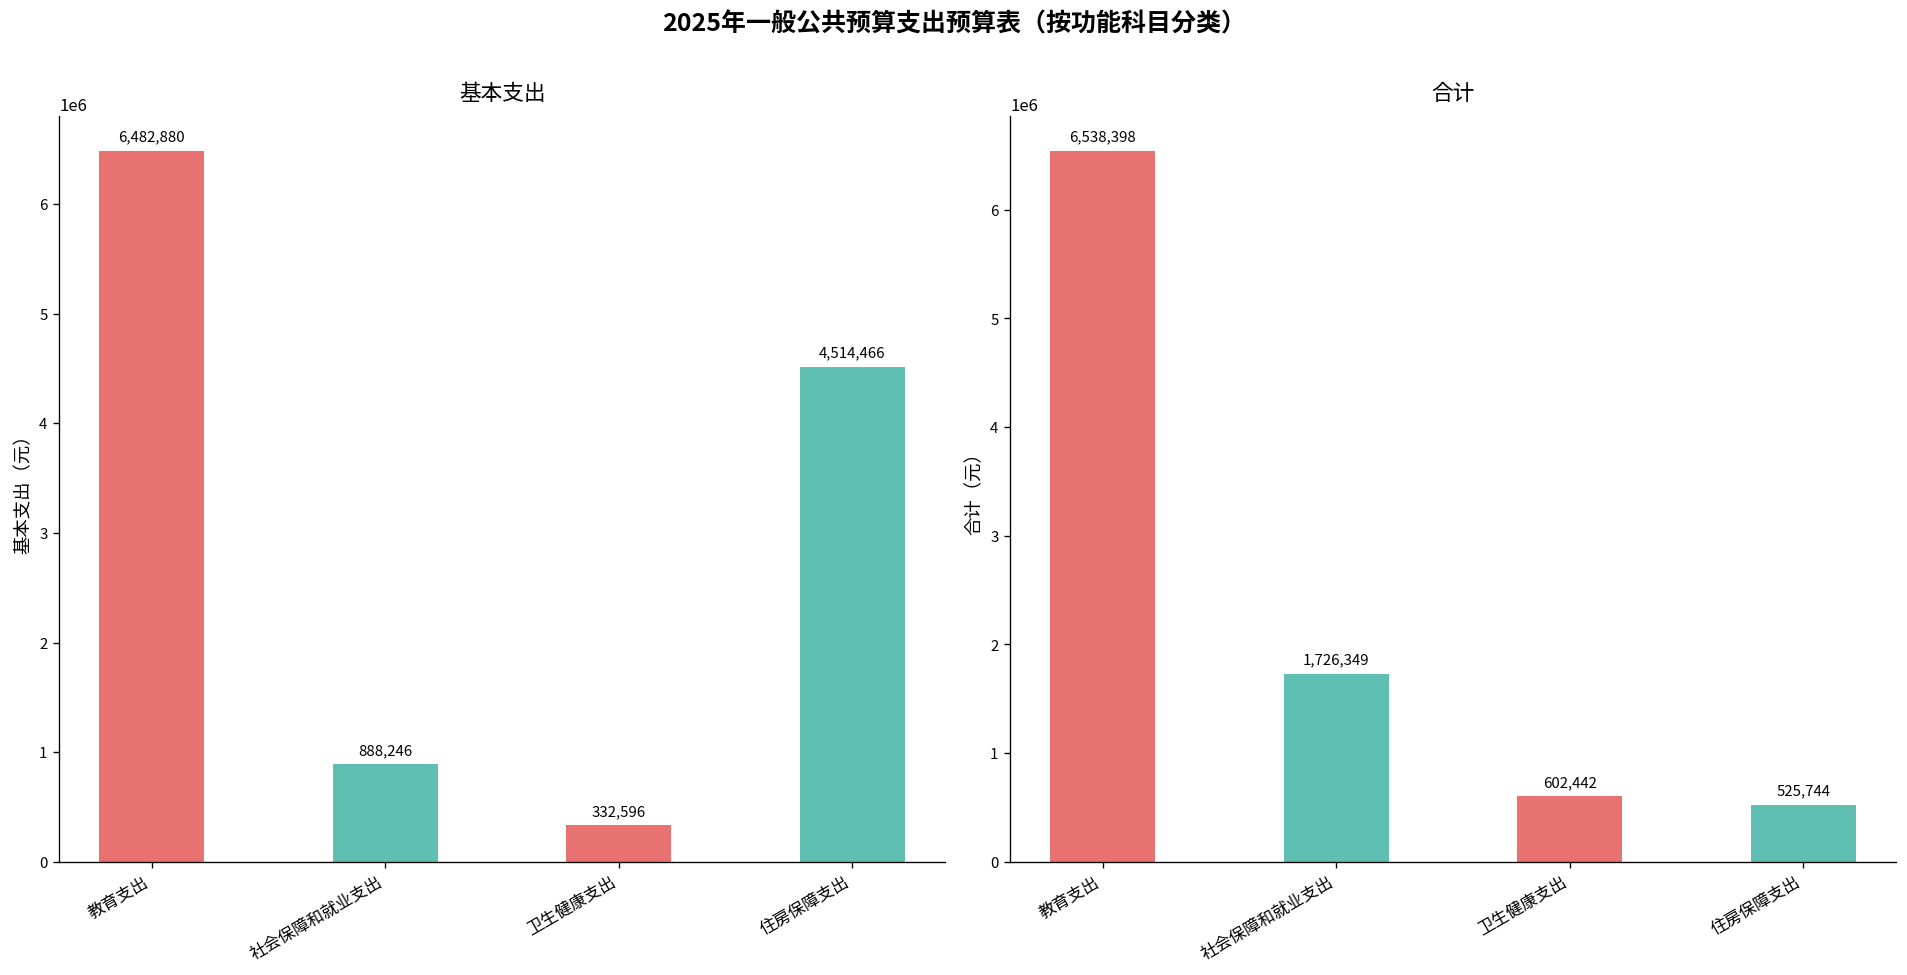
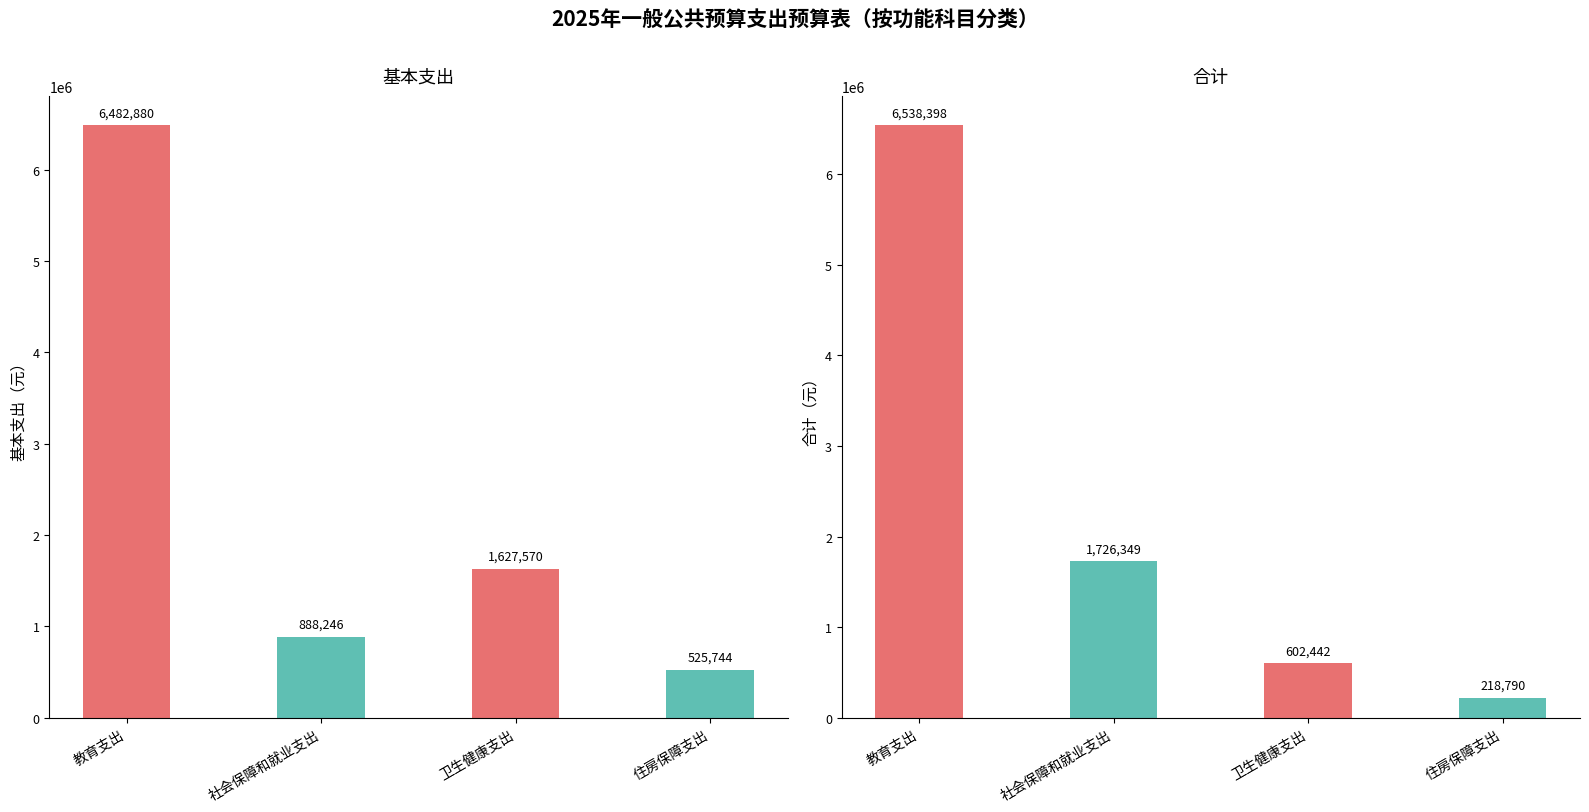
基本支出, 卫生健康支出: 332,596 -> 1,627,570
基本支出, 住房保障支出: 4,514,466 -> 525,744
合计, 住房保障支出: 525,744 -> 218,790
